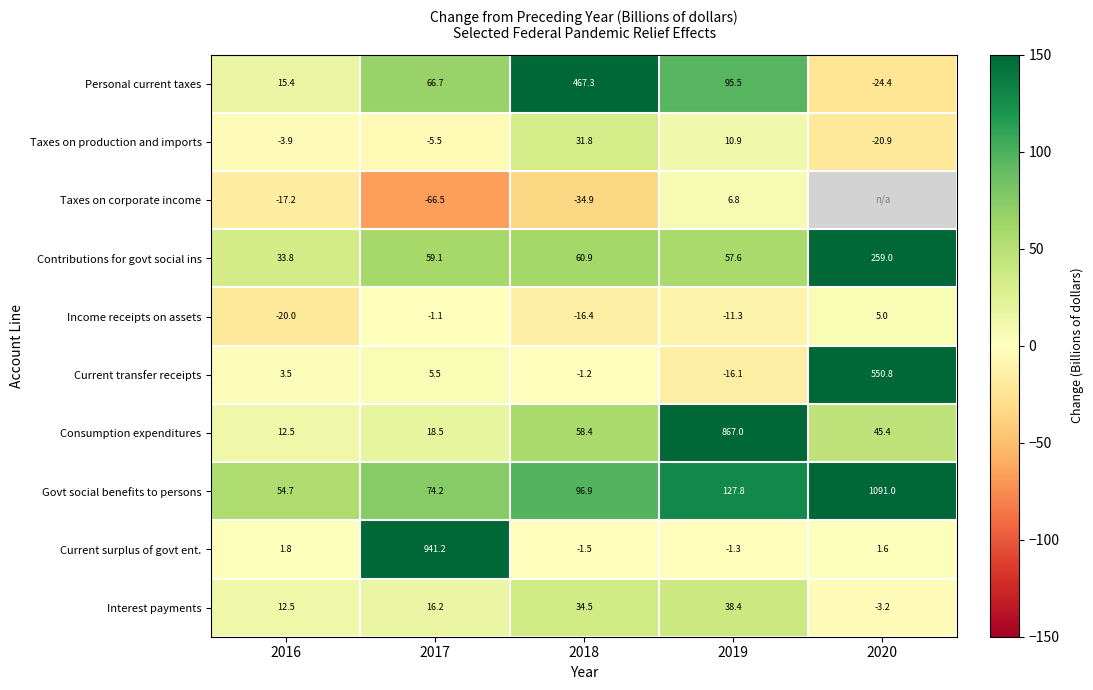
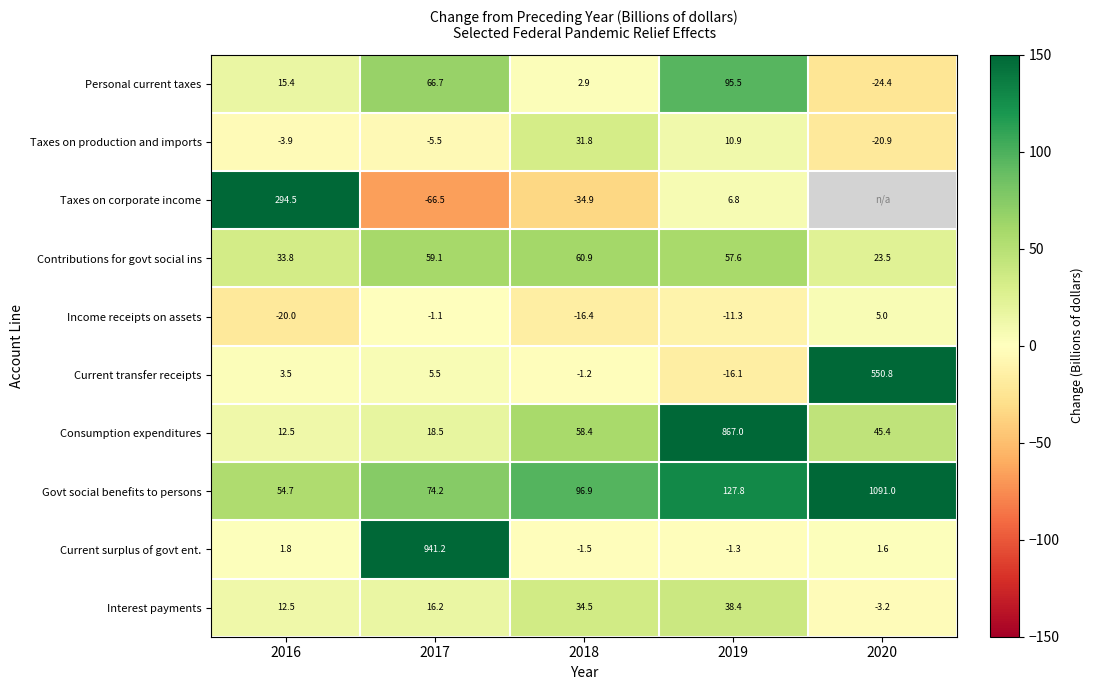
Personal current taxes, 2018: 467.3 -> 2.9
Taxes on corporate income, 2016: -17.2 -> 294.5
Contributions for govt social ins, 2020: 259.0 -> 23.5
